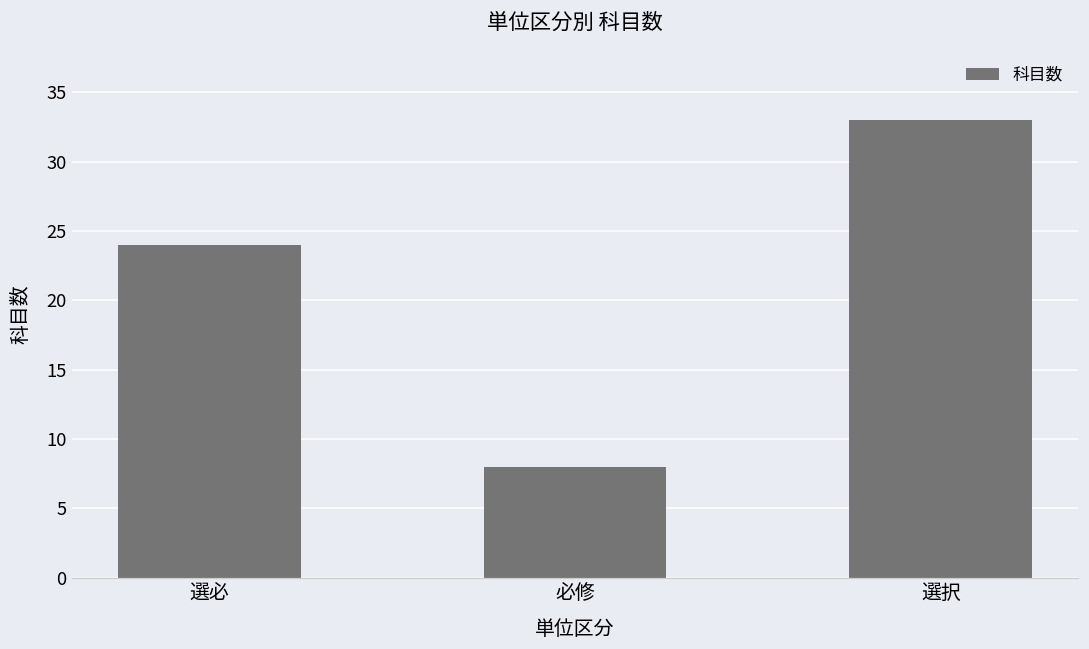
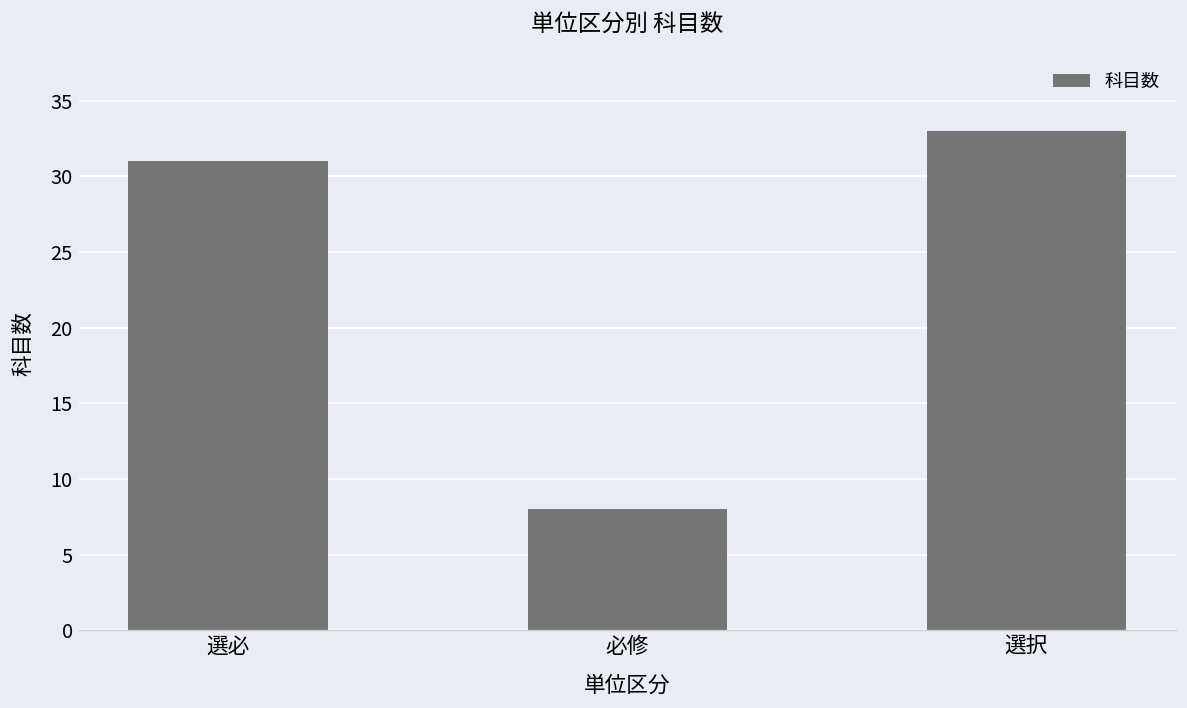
選必: 24 -> 31
